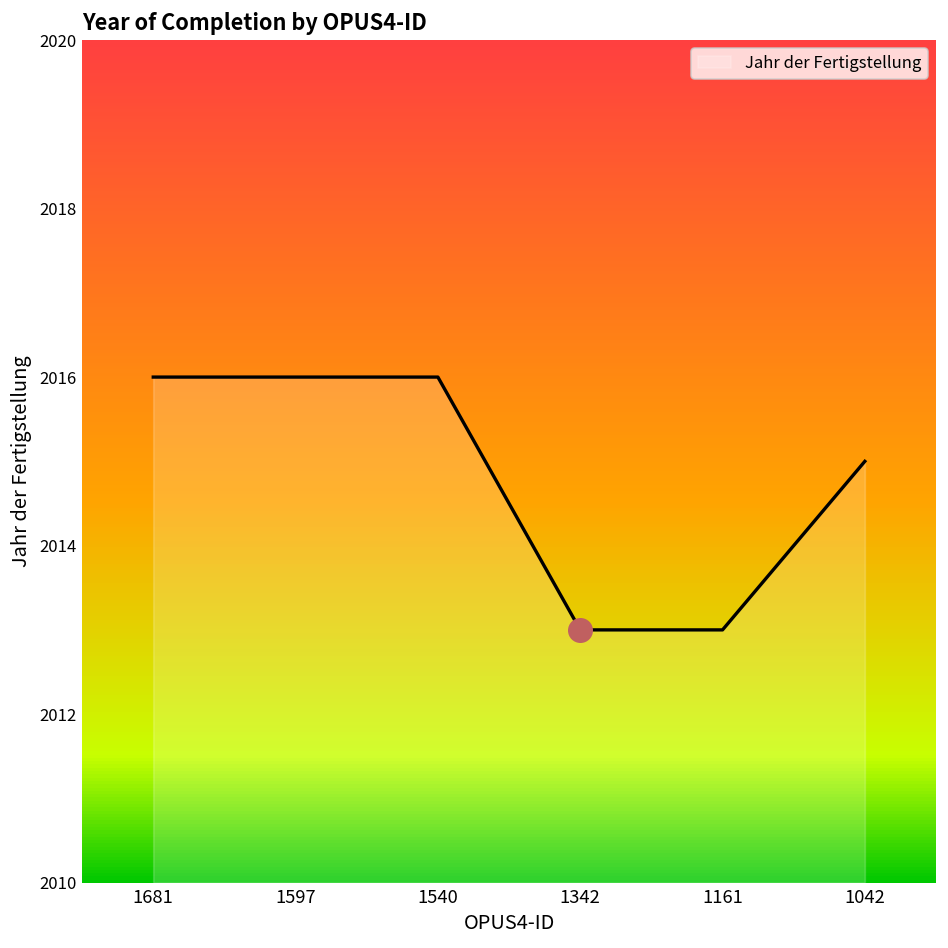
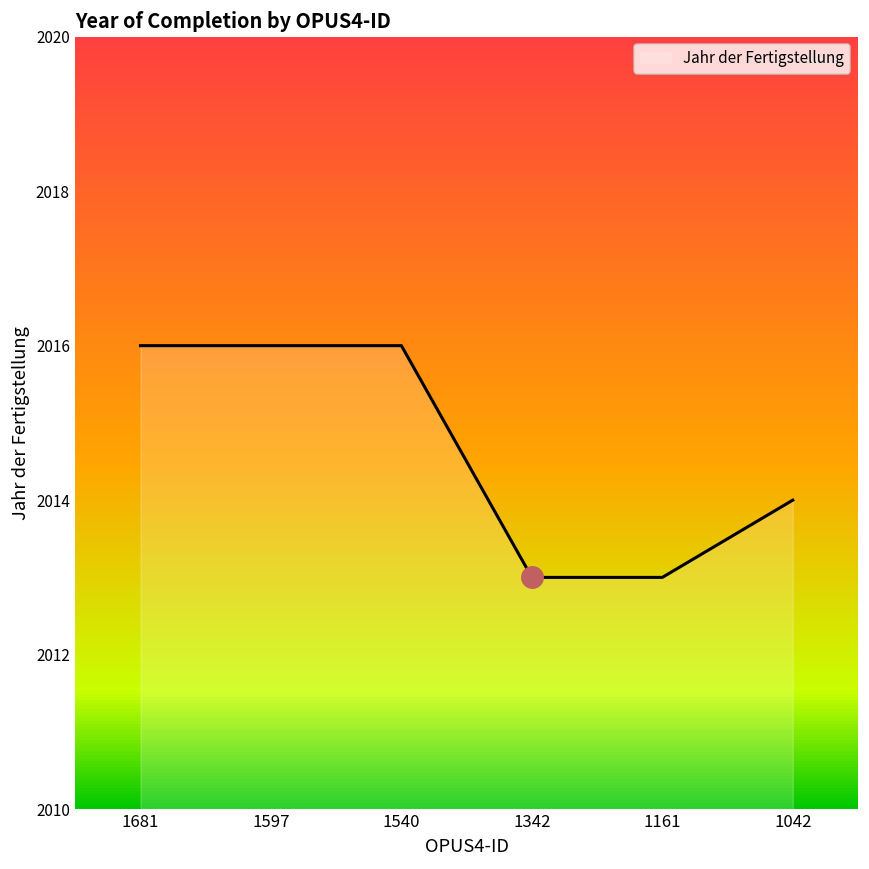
Jahr der Fertigstellung, 1042: 2015 -> 2014
